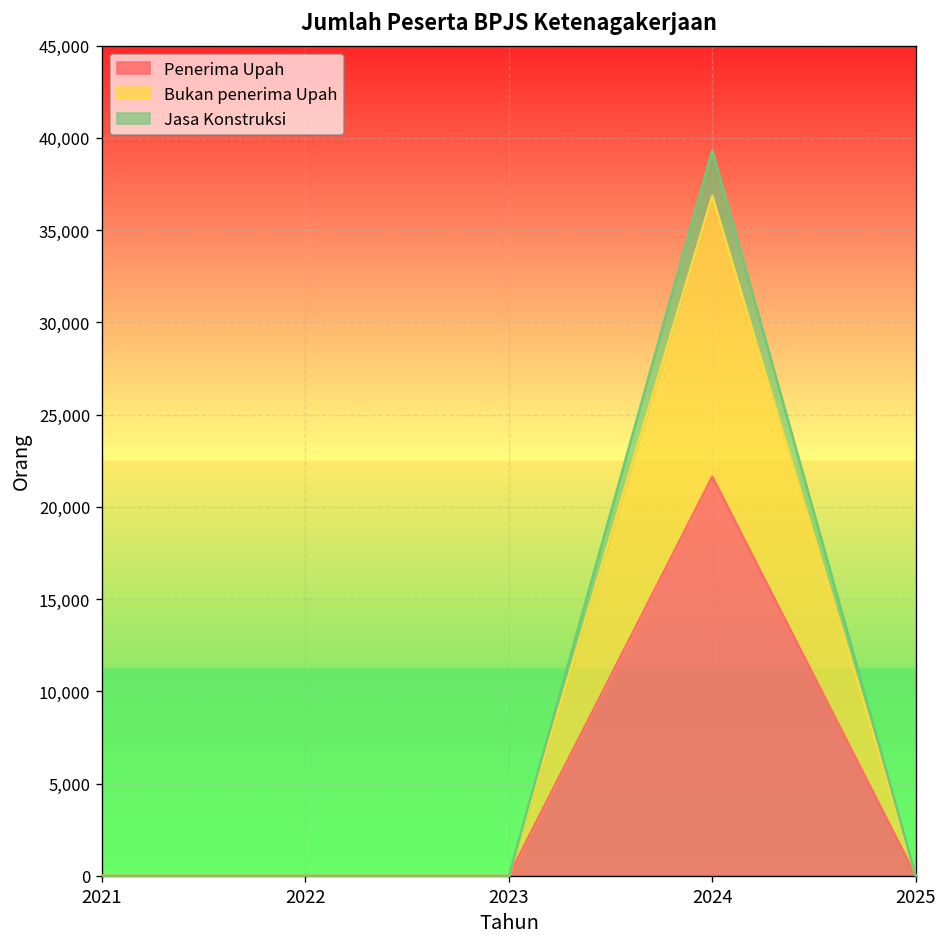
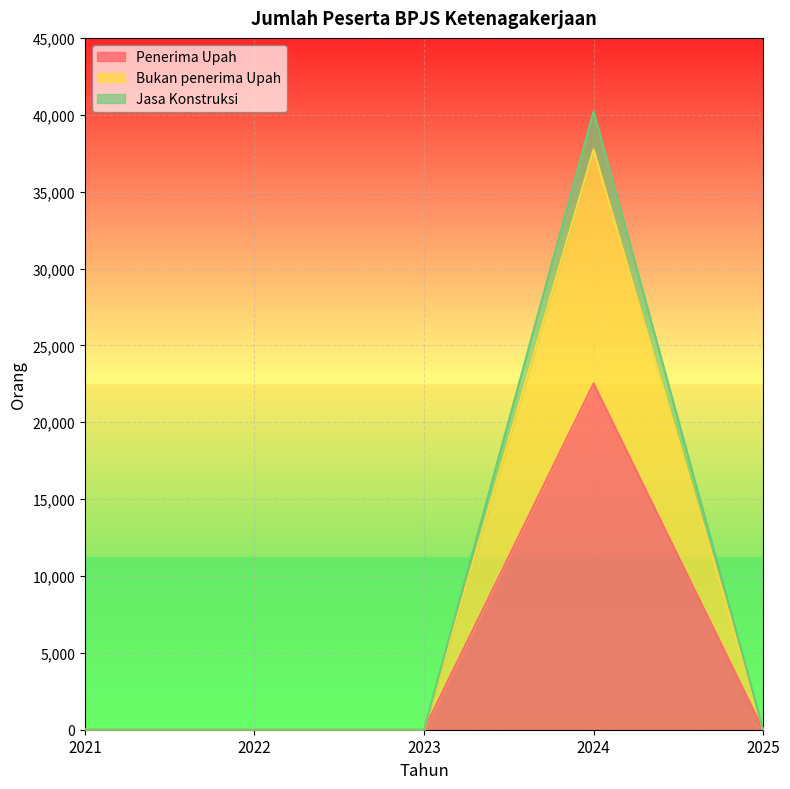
Penerima Upah, 2024: 21,600 -> 22,500
